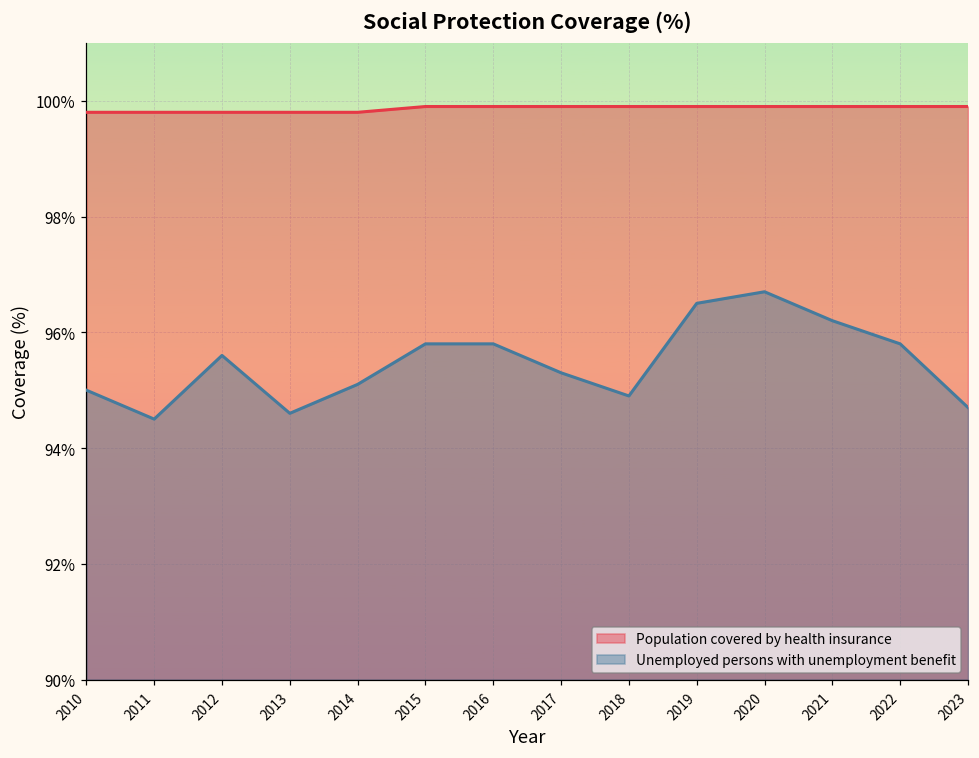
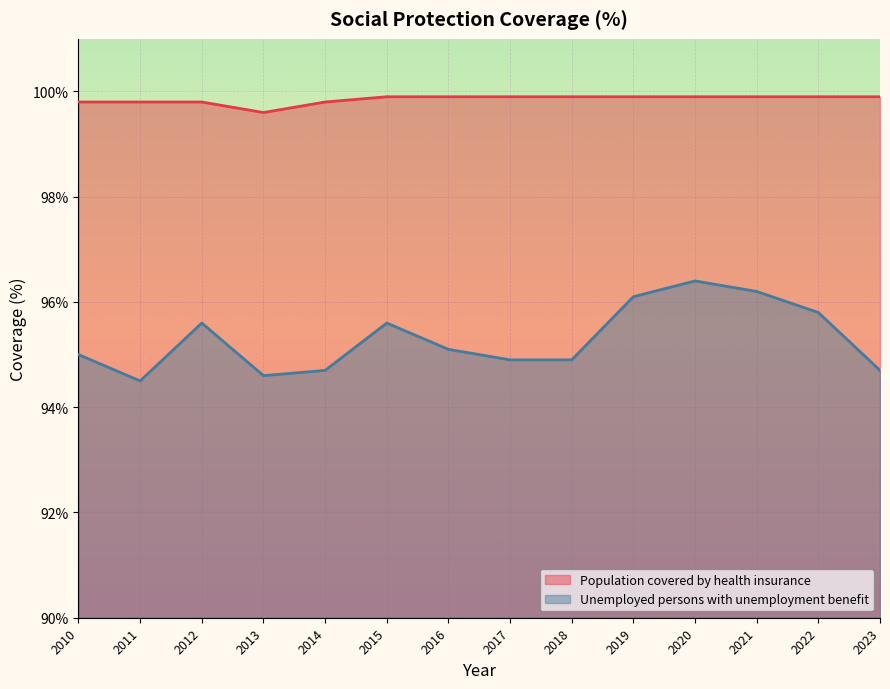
Population covered by health insurance, 2013: 99.8% -> 99.6%
Unemployed persons with unemployment benefit, 2014: 95.1% -> 94.7%
Unemployed persons with unemployment benefit, 2015: 95.8% -> 95.6%
Unemployed persons with unemployment benefit, 2016: 95.8% -> 95.1%
Unemployed persons with unemployment benefit, 2017: 95.3% -> 94.9%
Unemployed persons with unemployment benefit, 2019: 96.5% -> 96.1%
Unemployed persons with unemployment benefit, 2020: 96.7% -> 96.4%
